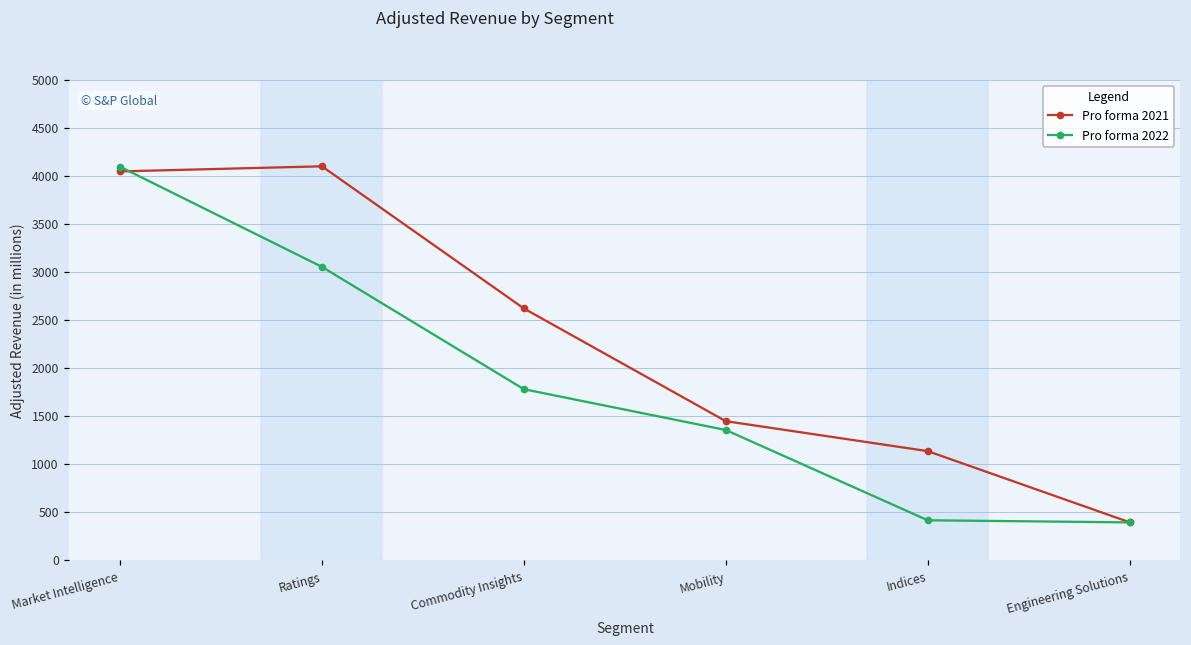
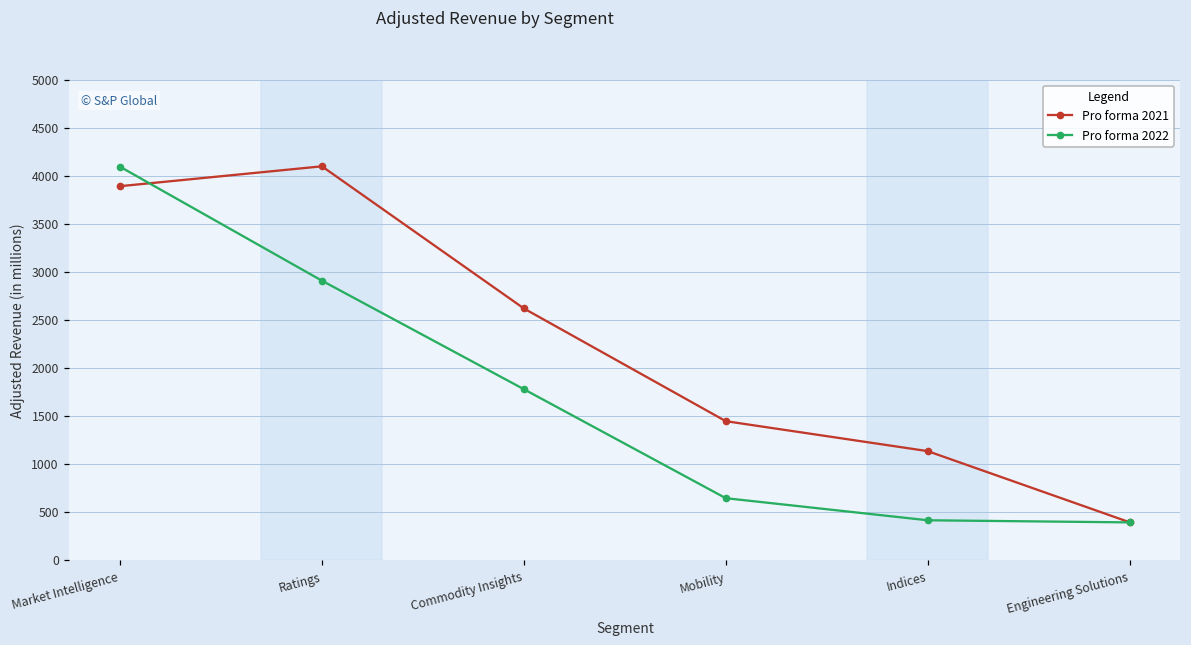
Pro forma 2021, Market Intelligence: 4000 -> 3900
Pro forma 2022, Ratings: 3100 -> 2900
Pro forma 2022, Mobility: 1400 -> 600
